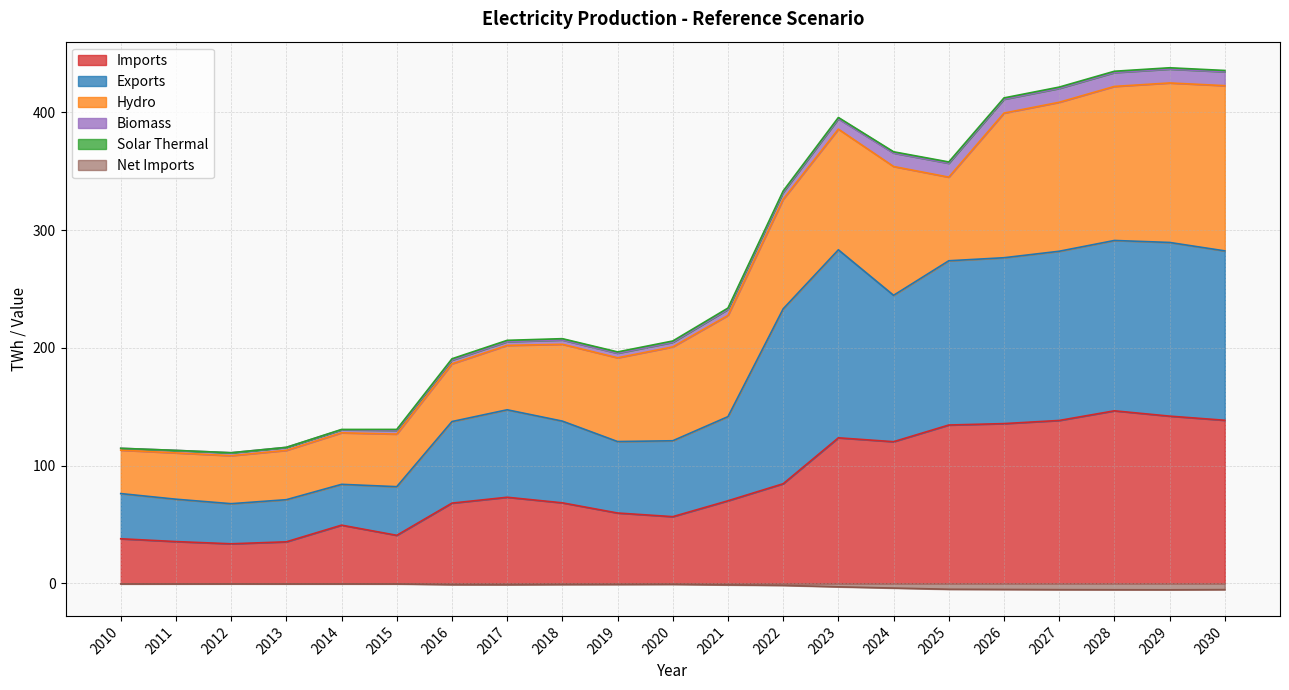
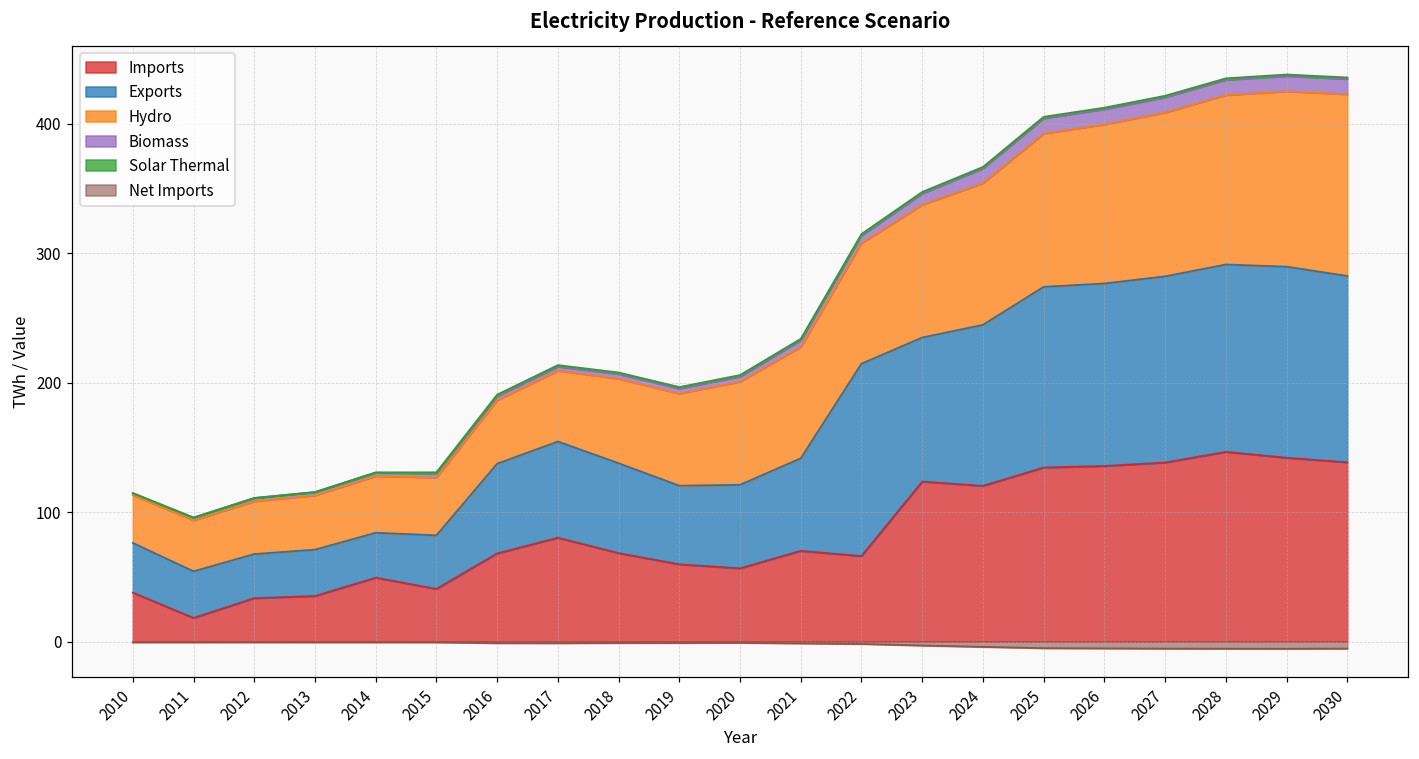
Imports, 2011: 35 -> 18
Imports, 2017: 73 -> 80
Imports, 2022: 85 -> 66
Exports, 2023: 160 -> 111
Hydro, 2025: 71 -> 118
